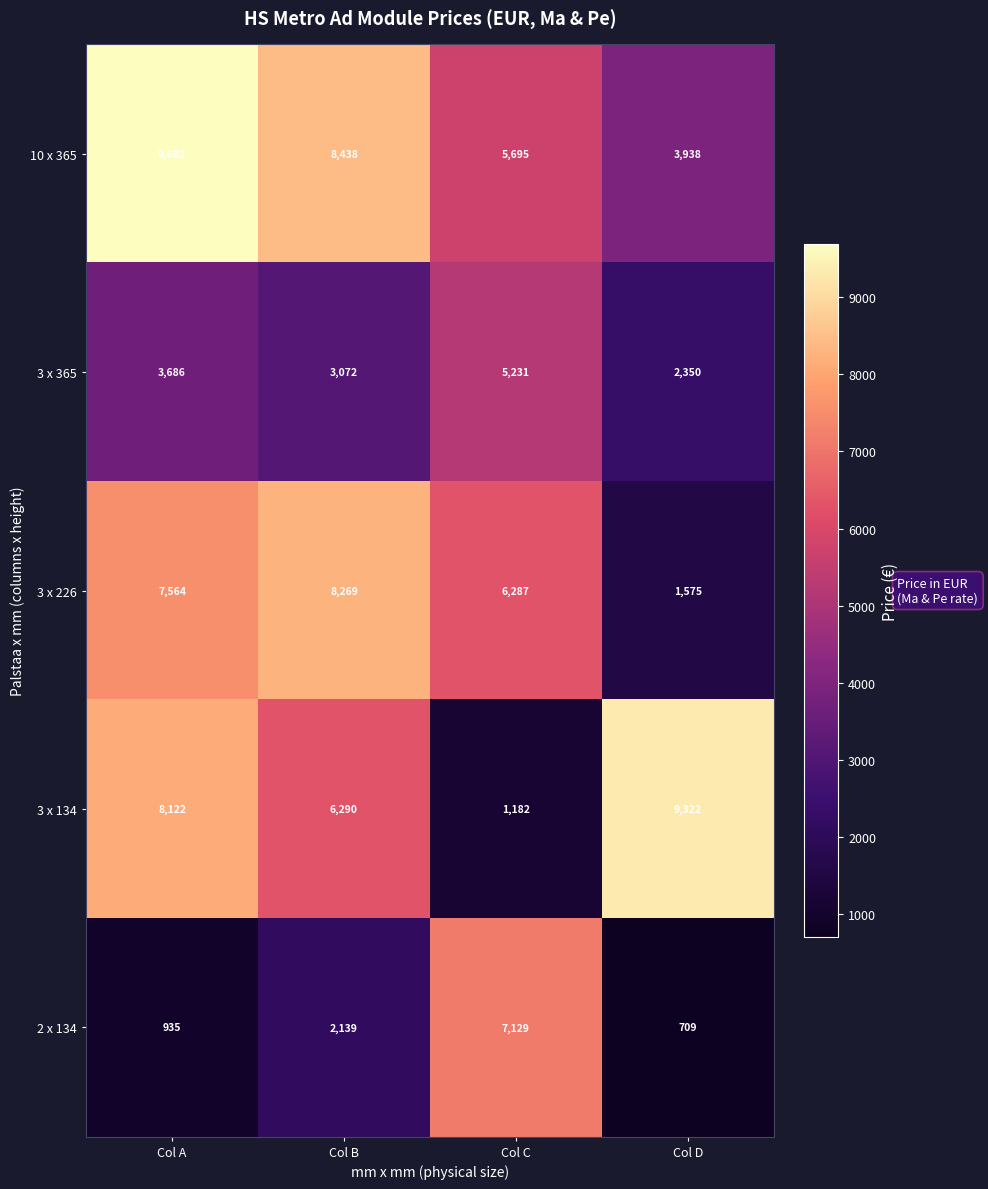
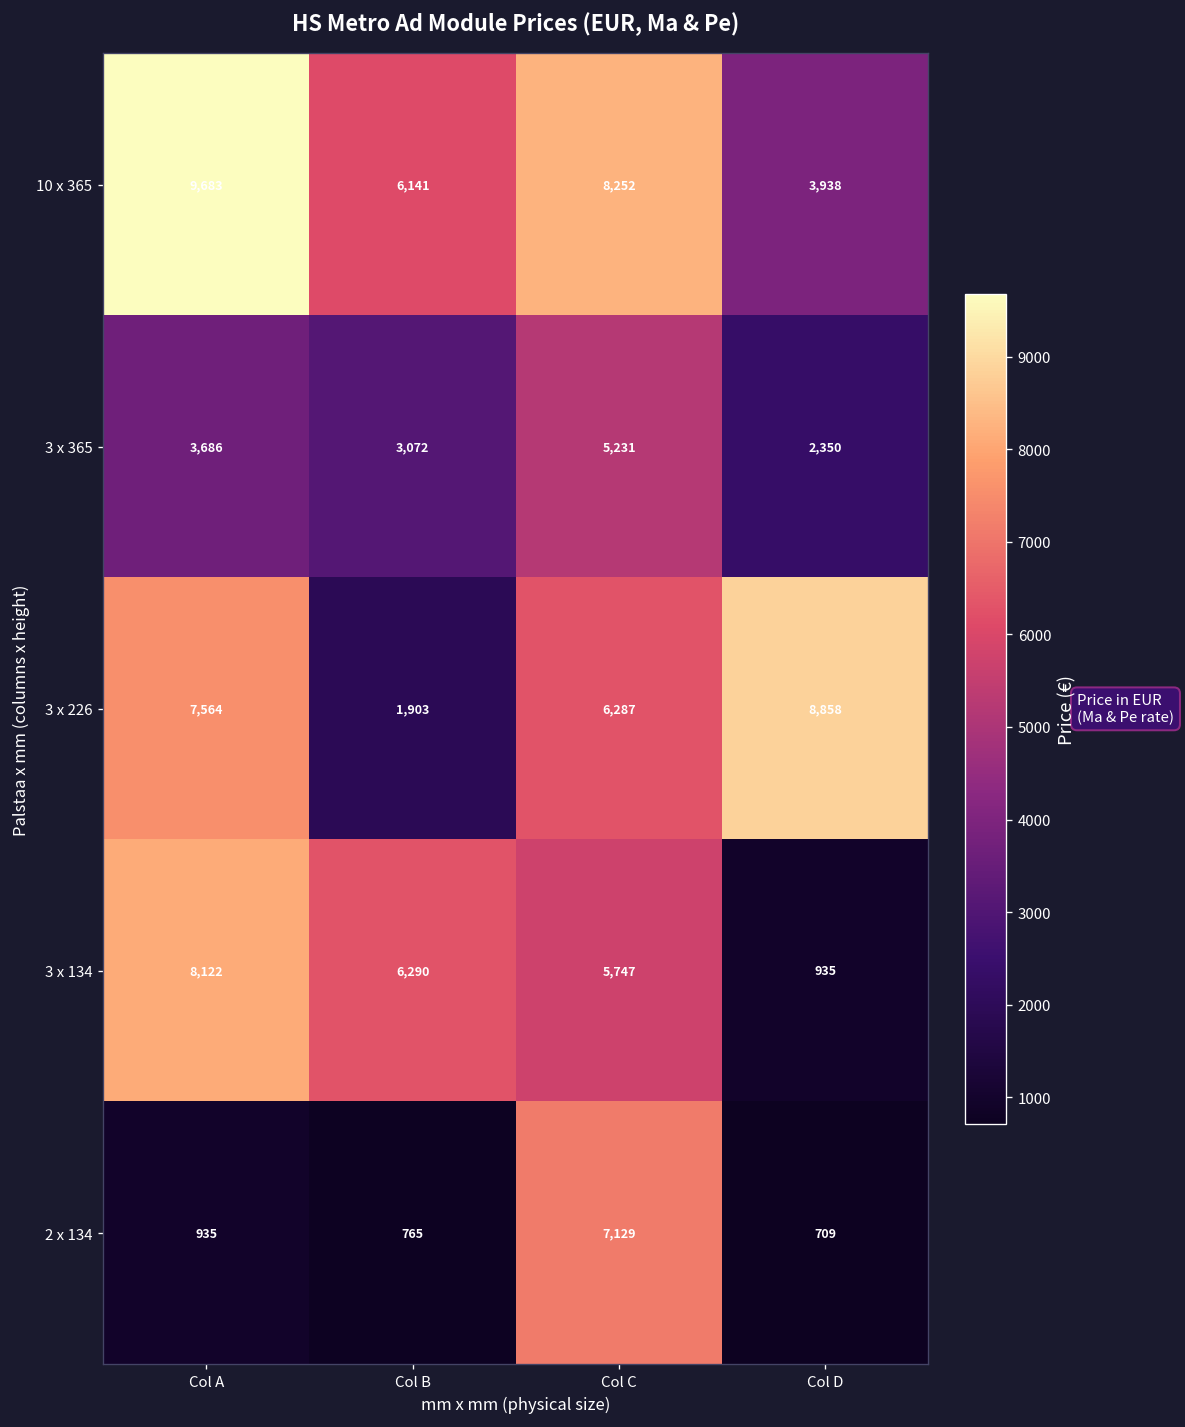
10 x 365, Col B: 8,438 -> 6,141
10 x 365, Col C: 5,695 -> 8,252
3 x 226, Col B: 8,269 -> 1,903
3 x 226, Col D: 1,575 -> 8,858
3 x 134, Col C: 1,182 -> 5,747
3 x 134, Col D: 9,322 -> 935
2 x 134, Col B: 2,139 -> 765
